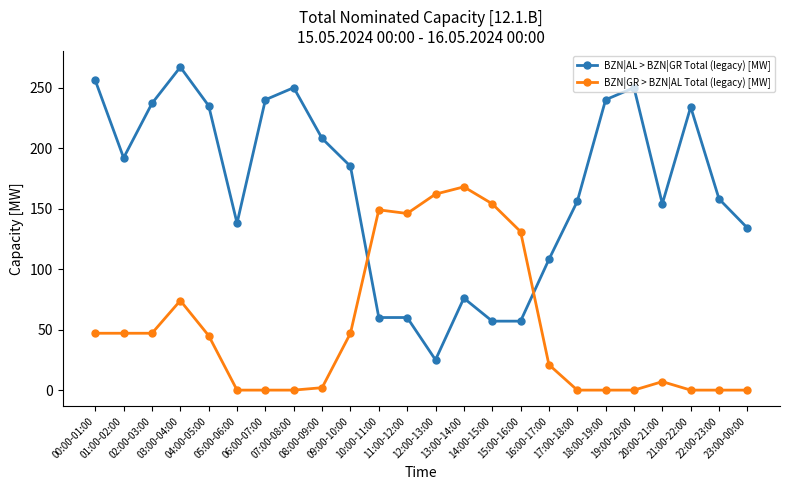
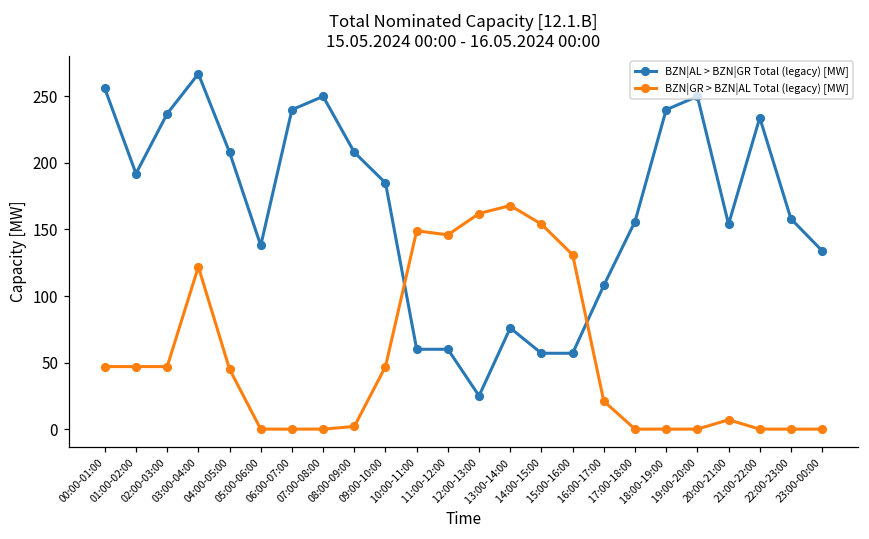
BZN|GR > BZN|AL Total (legacy) [MW], 03:00-04:00: 74 -> 122
BZN|AL > BZN|GR Total (legacy) [MW], 04:00-05:00: 235 -> 208
